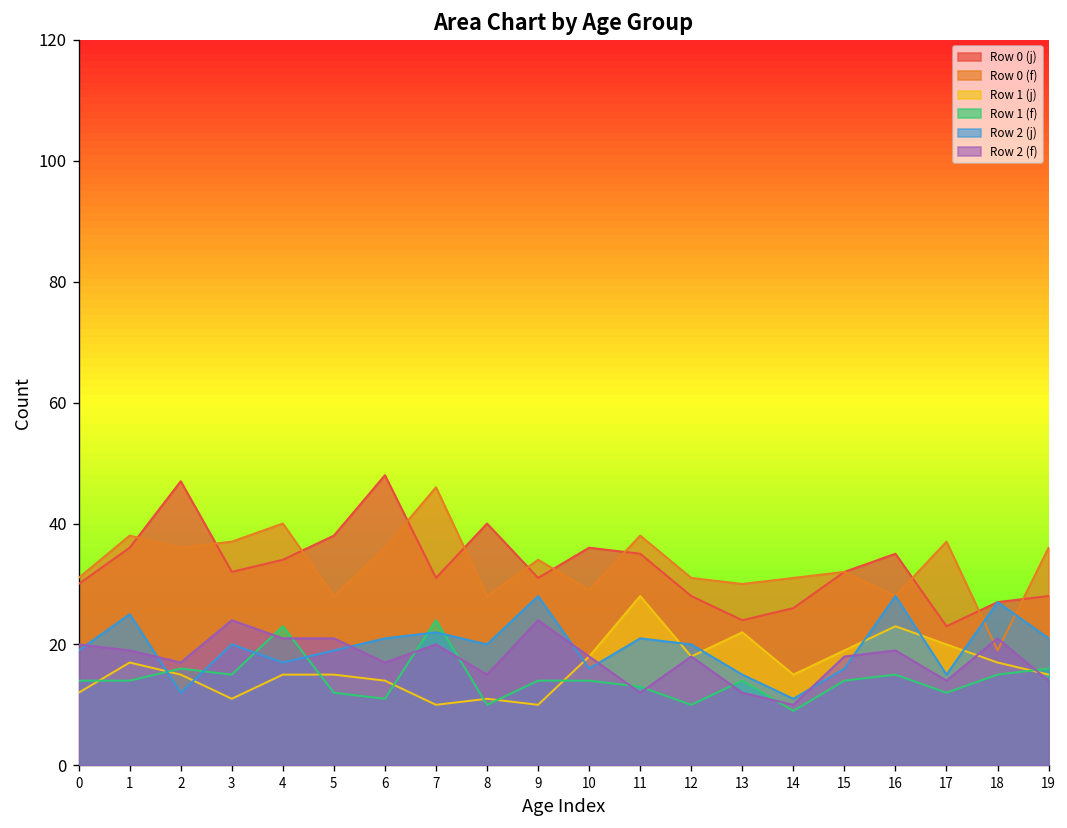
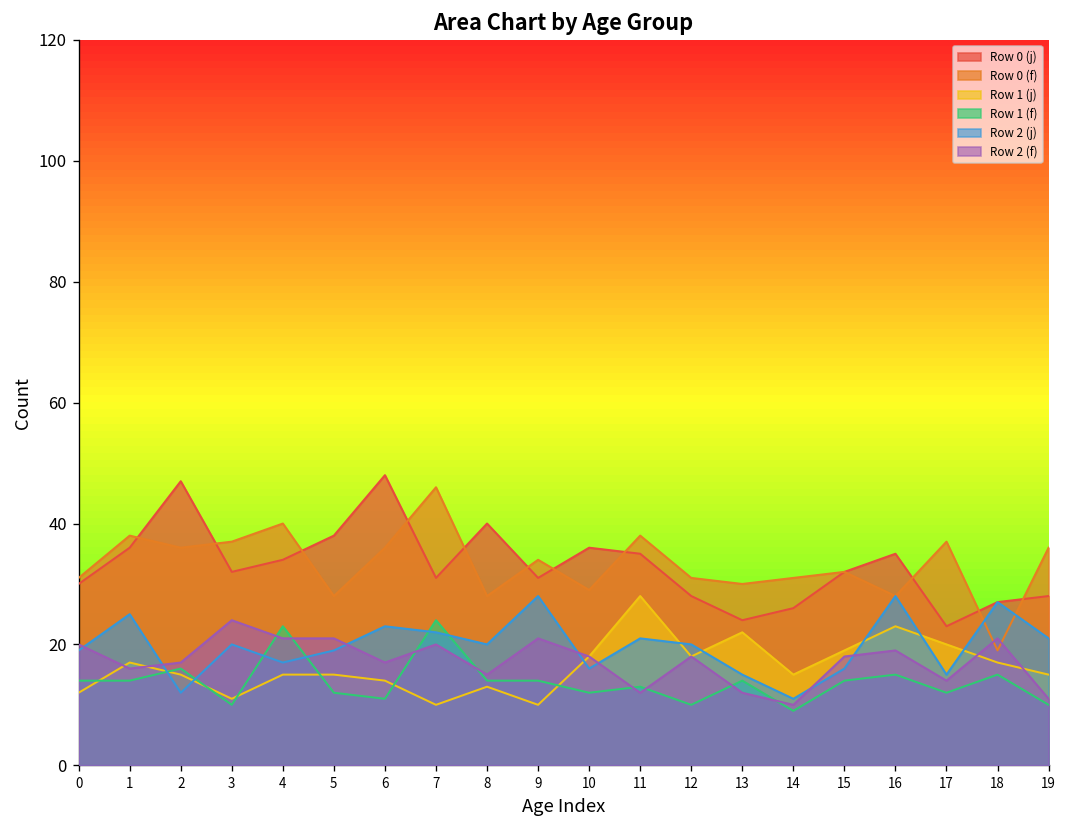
Row 2 (f), 1: 19 -> 16
Row 1 (f), 3: 15 -> 10
Row 2 (j), 6: 21 -> 23
Row 1 (j), 8: 11 -> 13
Row 1 (f), 8: 10 -> 14
Row 2 (f), 9: 24 -> 21
Row 1 (f), 10: 14 -> 12
Row 1 (f), 19: 16 -> 10
Row 2 (f), 19: 14 -> 11
